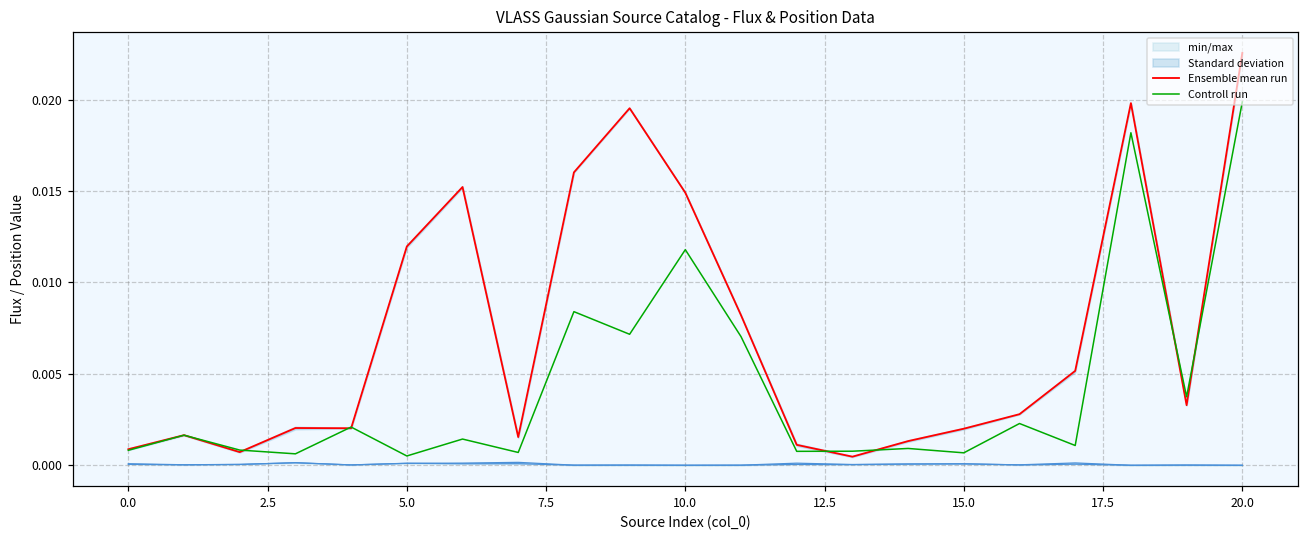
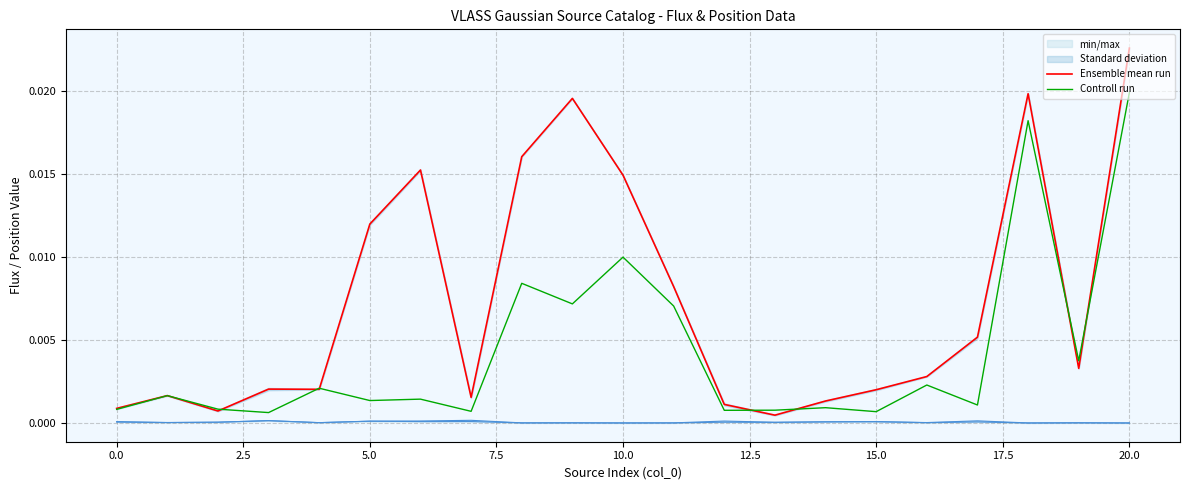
Controll run, 5.0: 0.0005 -> 0.0014
Controll run, 10.0: 0.0118 -> 0.0100
